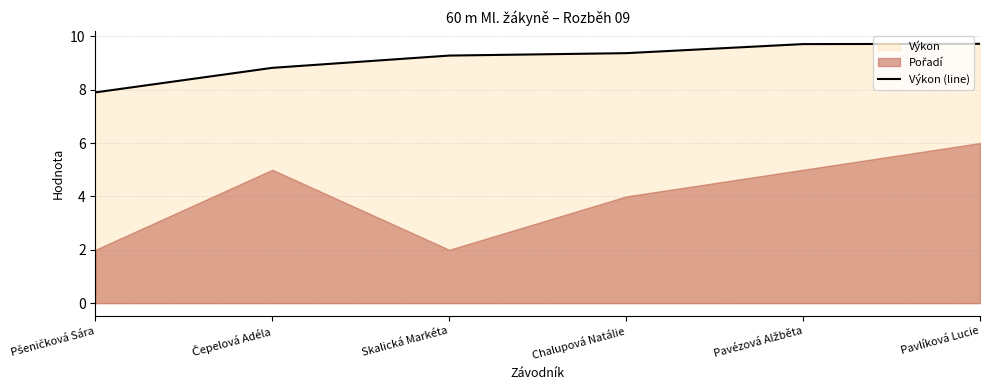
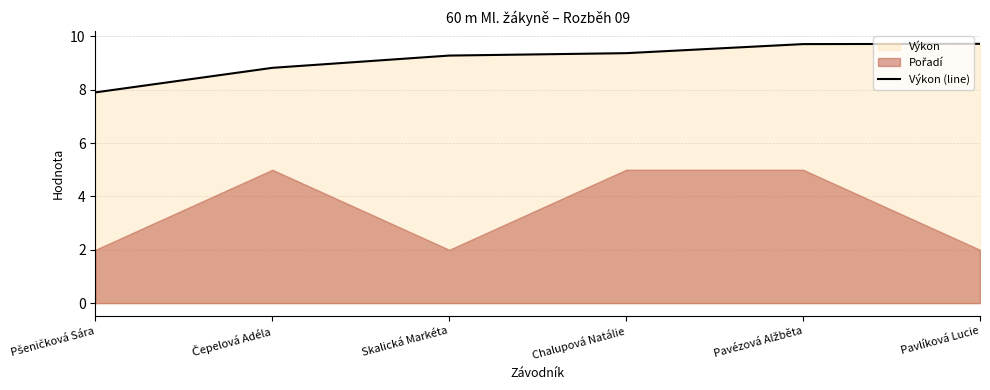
Pořadí, Chalupová Natálie: 4 -> 5
Pořadí, Pavlíková Lucie: 6 -> 2
